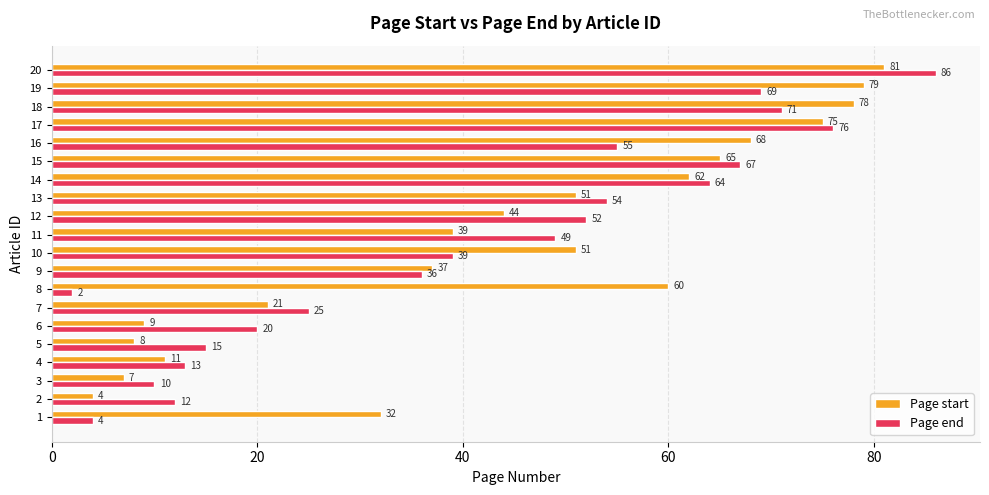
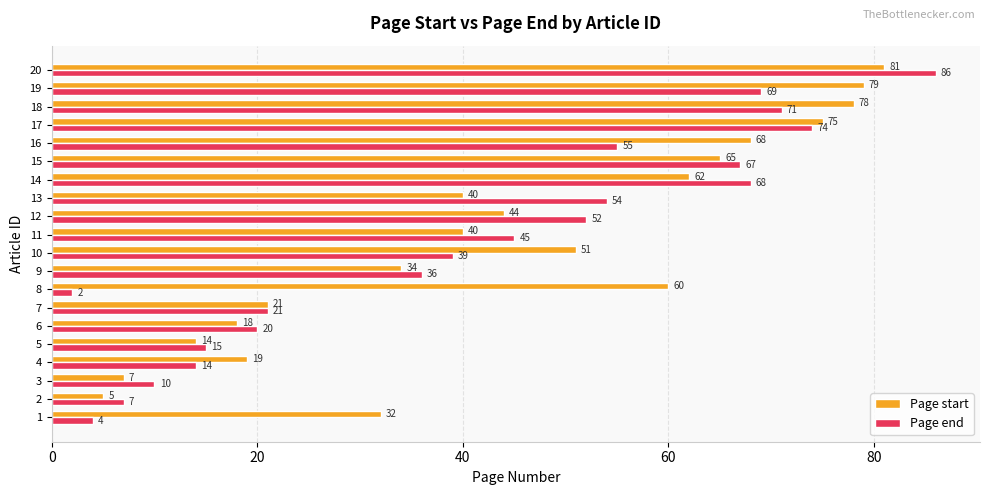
Page end, 17: 76 -> 74
Page end, 14: 64 -> 68
Page start, 13: 51 -> 40
Page start, 11: 39 -> 40
Page end, 11: 49 -> 45
Page start, 9: 37 -> 34
Page end, 7: 25 -> 21
Page start, 6: 9 -> 18
Page start, 5: 8 -> 14
Page start, 4: 11 -> 19
Page end, 4: 13 -> 14
Page start, 2: 4 -> 5
Page end, 2: 12 -> 7
